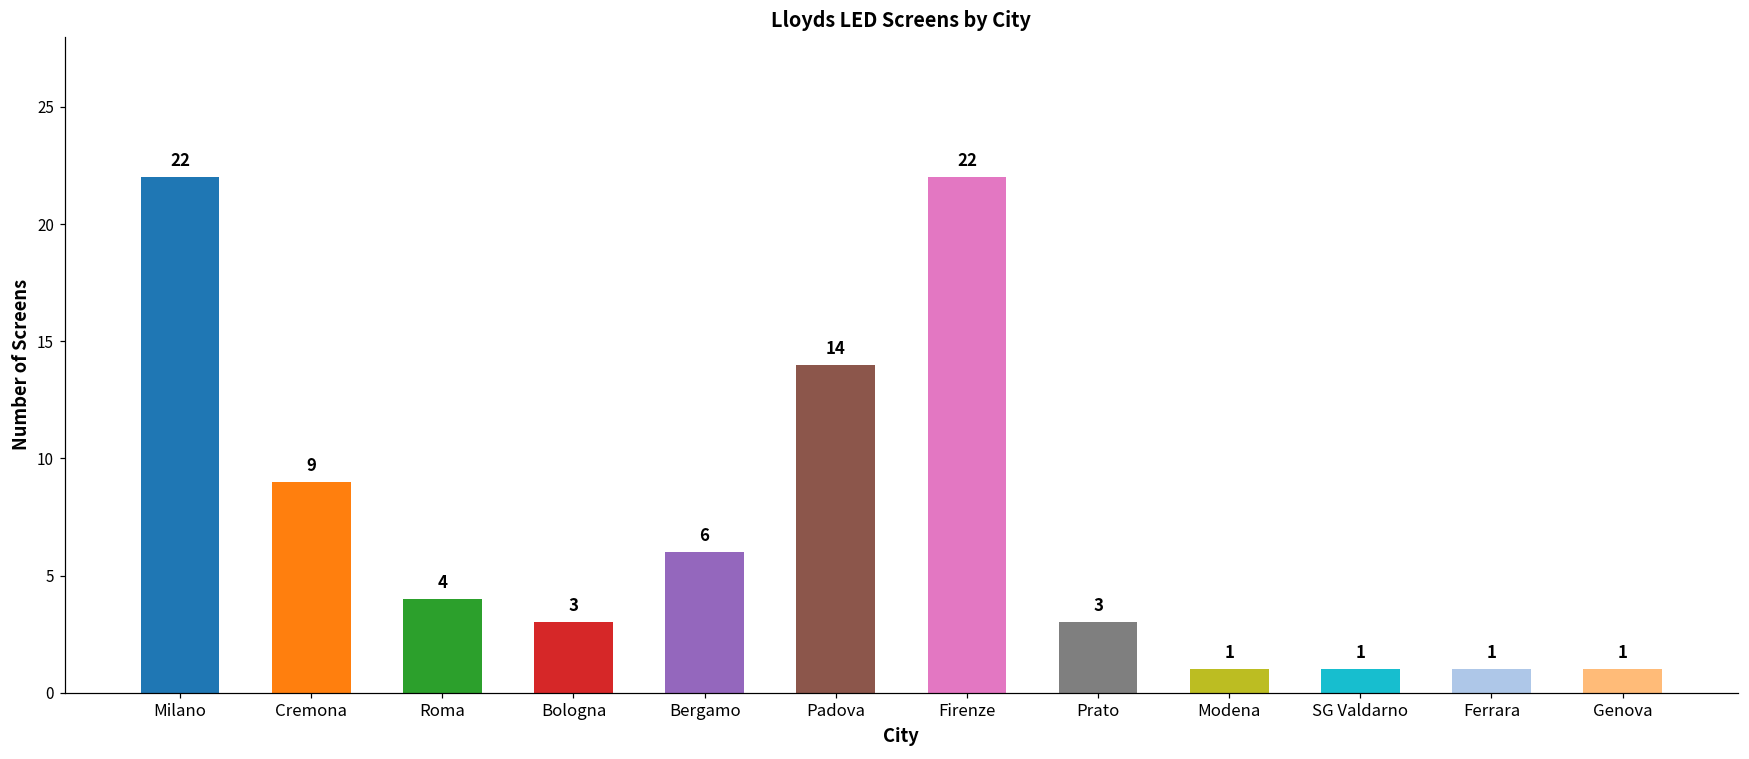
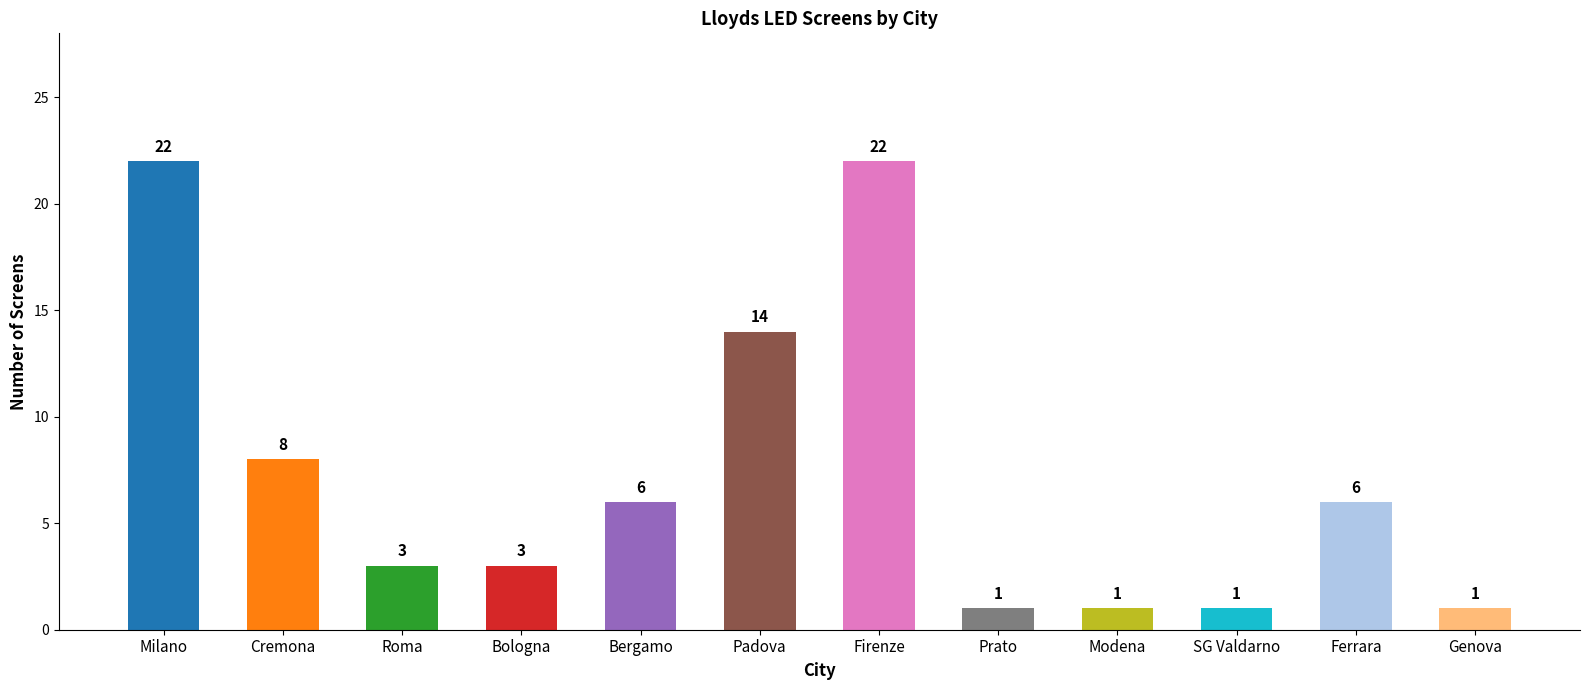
Cremona: 9 -> 8
Roma: 4 -> 3
Prato: 3 -> 1
Ferrara: 1 -> 6
